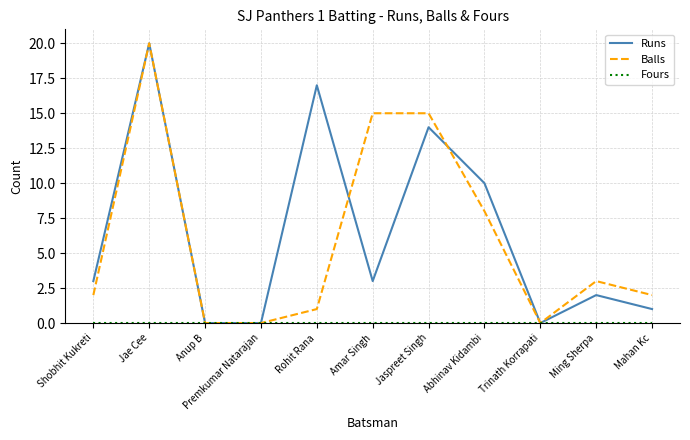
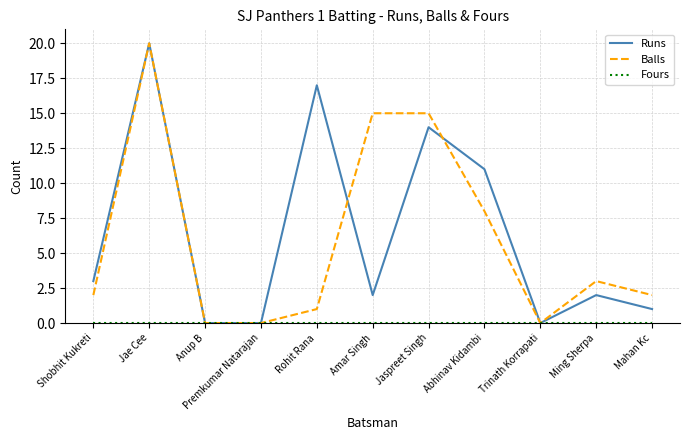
Runs, Amar Singh: 3 -> 2
Runs, Abhinav Kidambi: 10 -> 11
